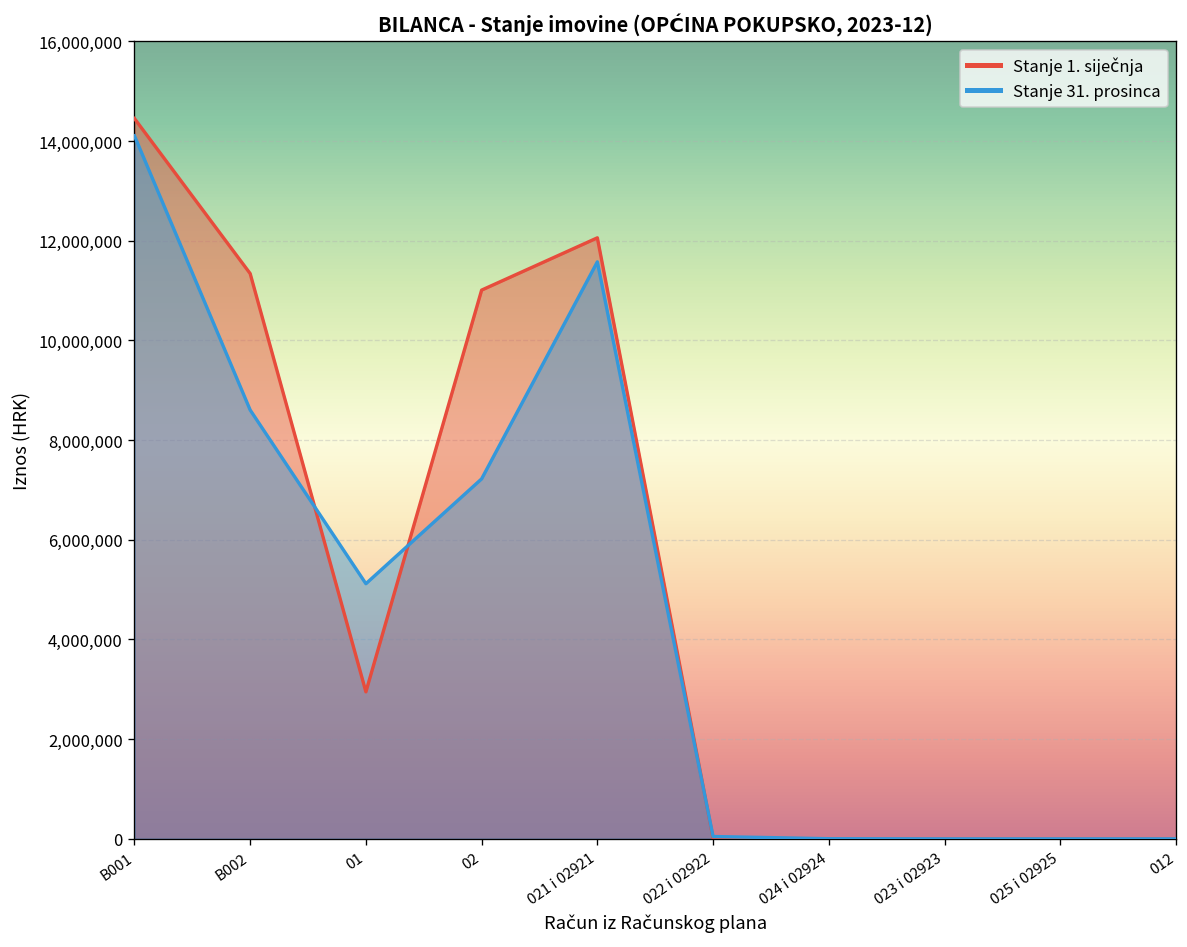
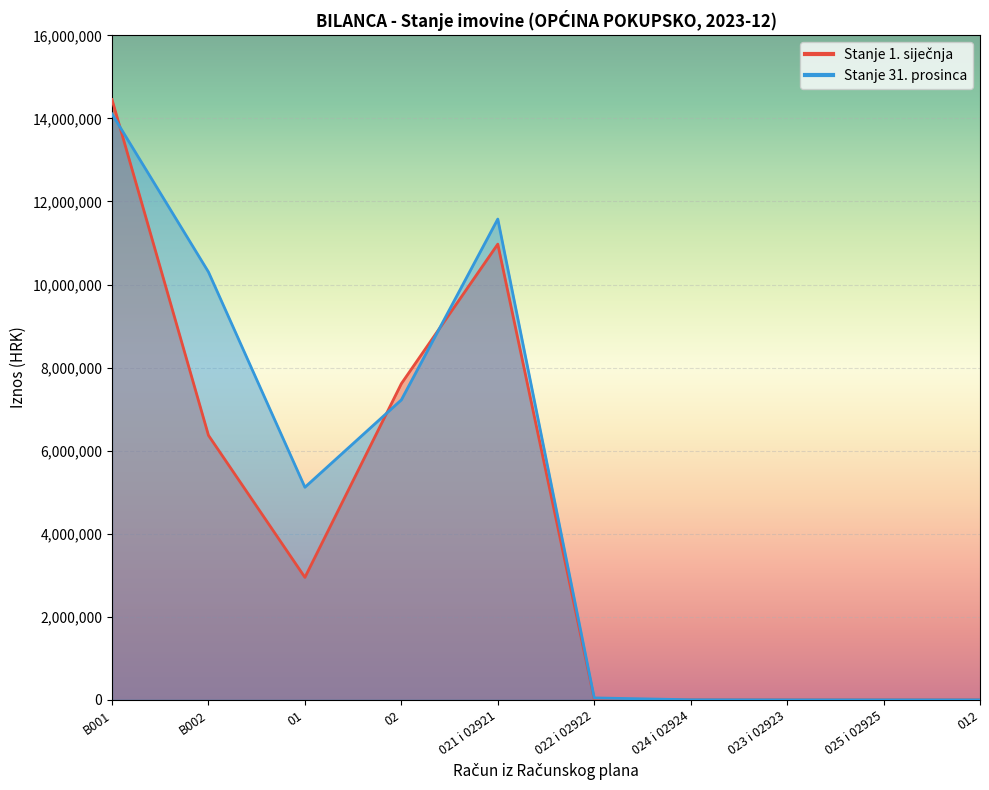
Stanje 1. siječnja, B002: 11,300,000 -> 6,400,000
Stanje 31. prosinca, B002: 8,600,000 -> 10,300,000
Stanje 1. siječnja, 02: 11,000,000 -> 7,600,000
Stanje 1. siječnja, 021 i 02921: 12,100,000 -> 11,000,000
